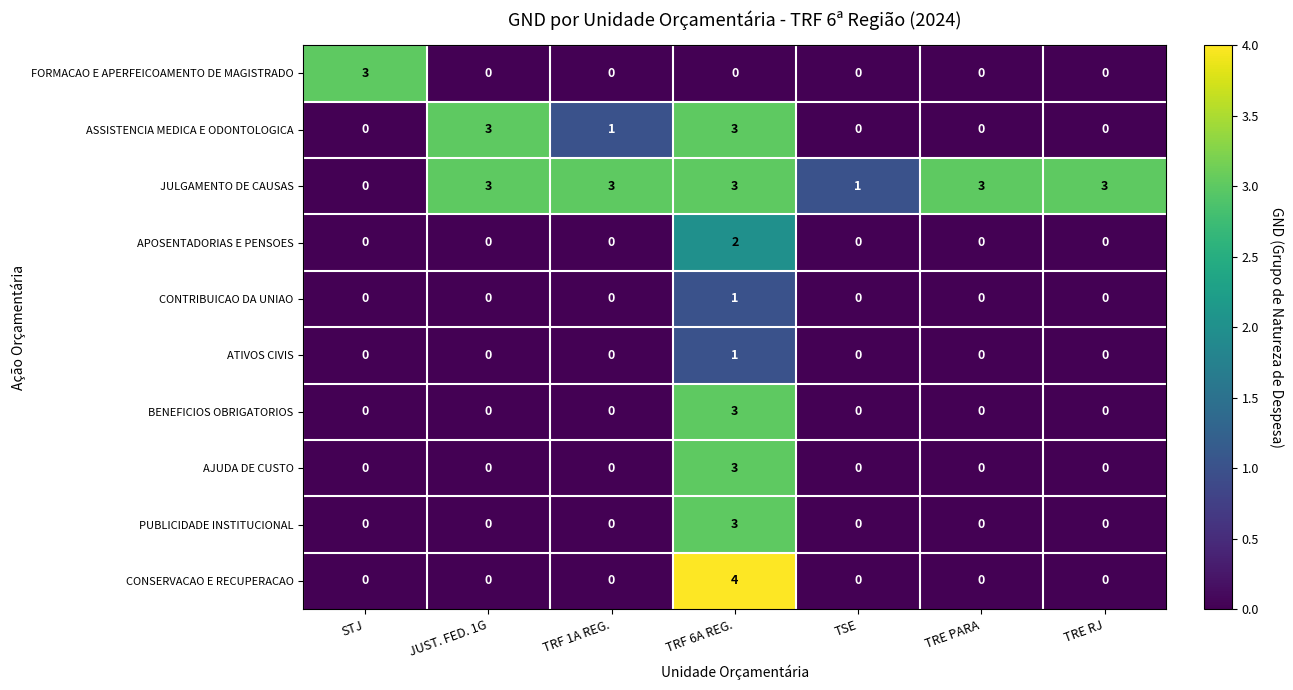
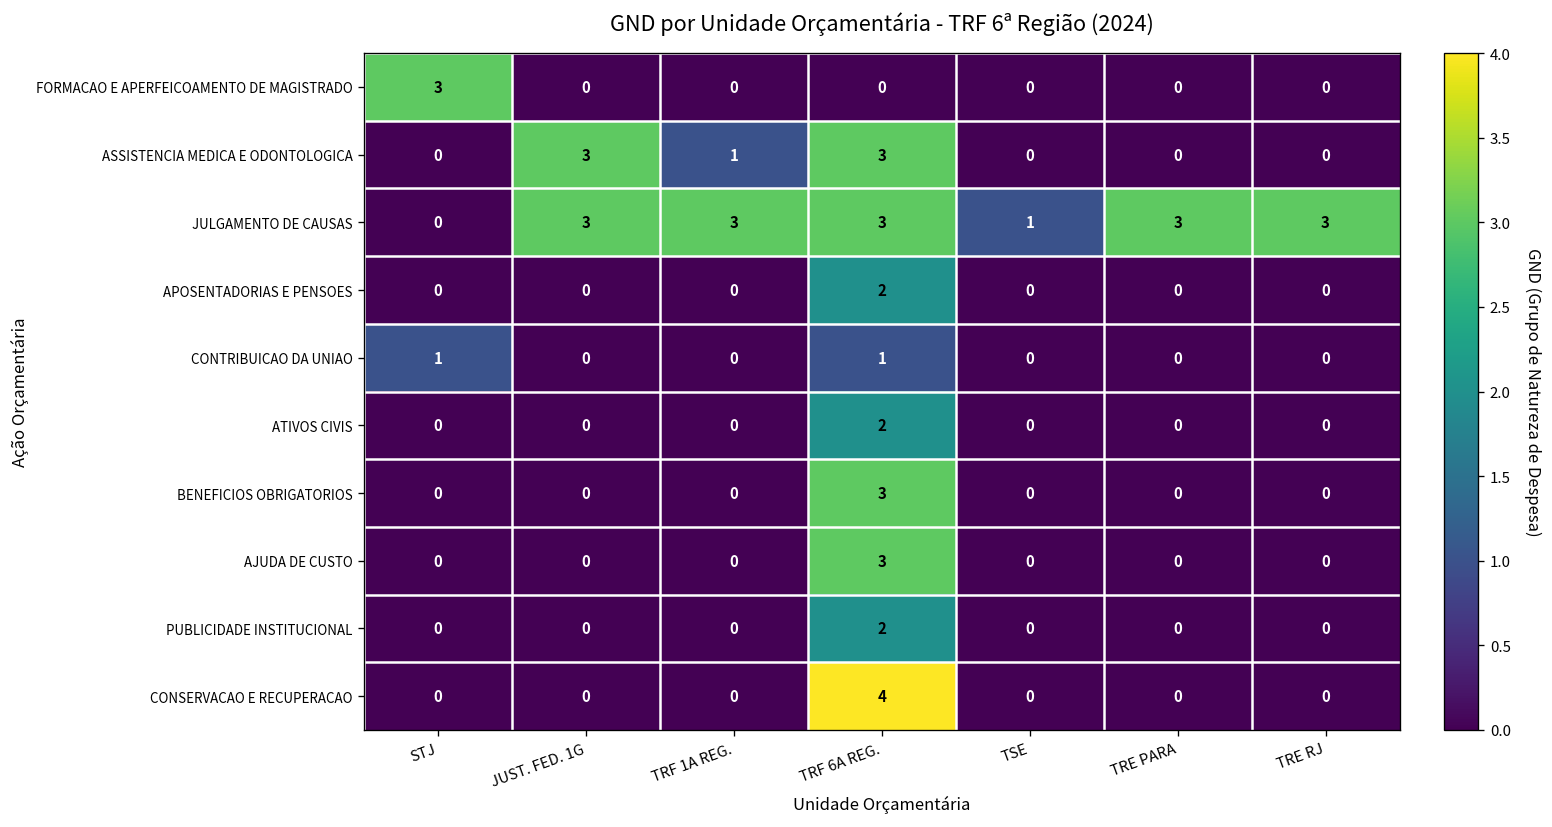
CONTRIBUICAO DA UNIAO, STJ: 0 -> 1
ATIVOS CIVIS, TRF 6A REG.: 1 -> 2
PUBLICIDADE INSTITUCIONAL, TRF 6A REG.: 3 -> 2
